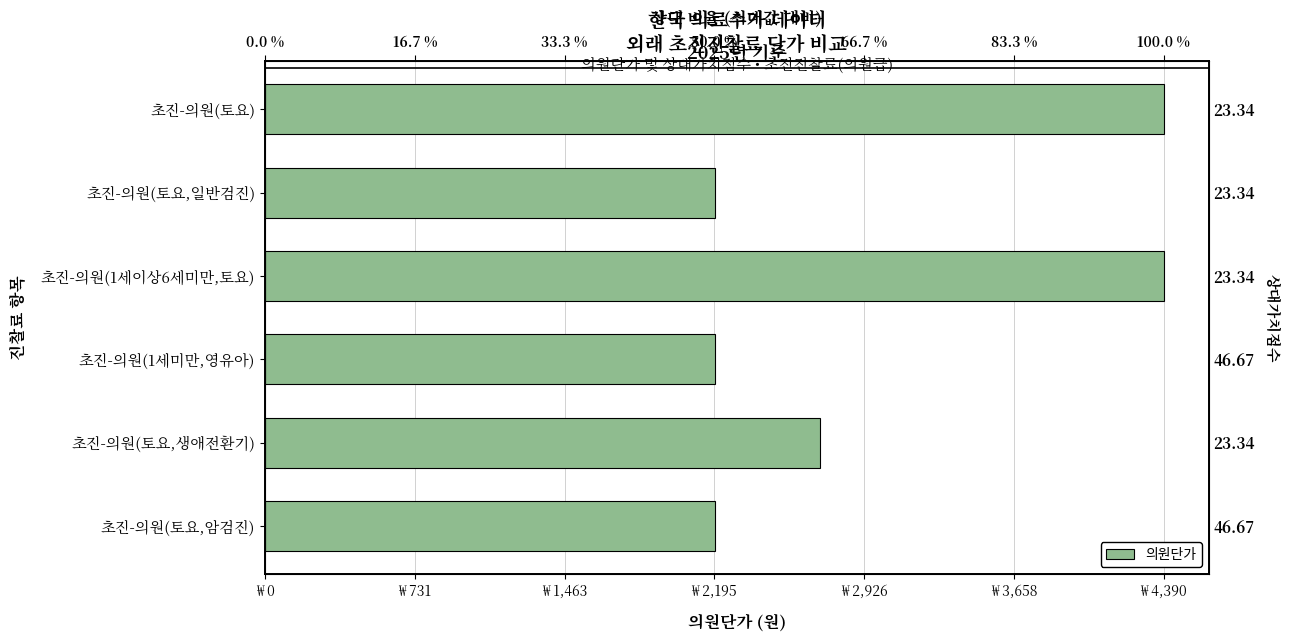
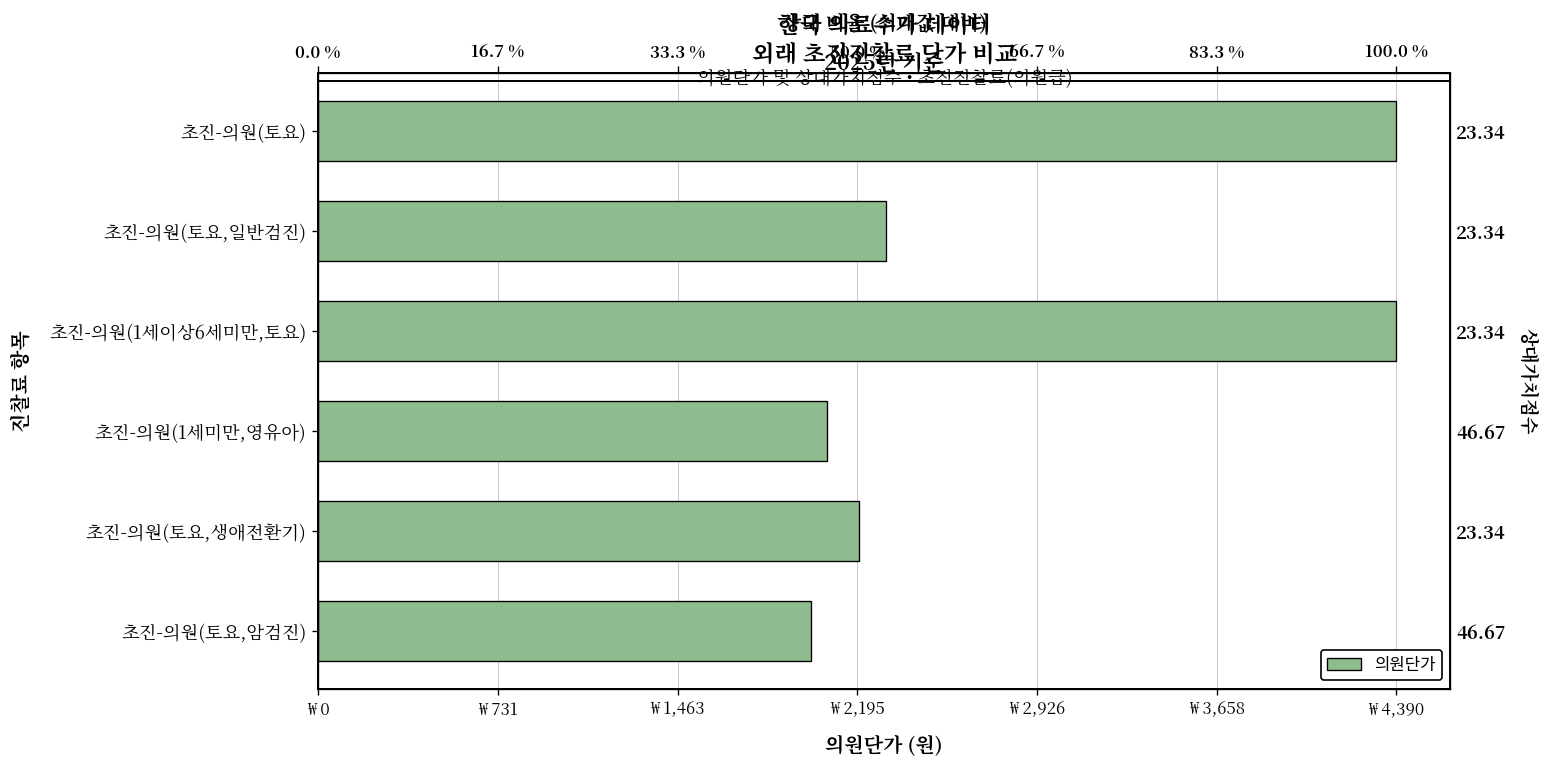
초진-의원(토요,일반검진): ₩ 2,200 -> ₩ 2,310
초진-의원(1세미만,영유아): ₩ 2,200 -> ₩ 2,070
초진-의원(토요,생애전환기): ₩ 2,710 -> ₩ 2,200
초진-의원(토요,암검진): ₩ 2,200 -> ₩ 2,010
